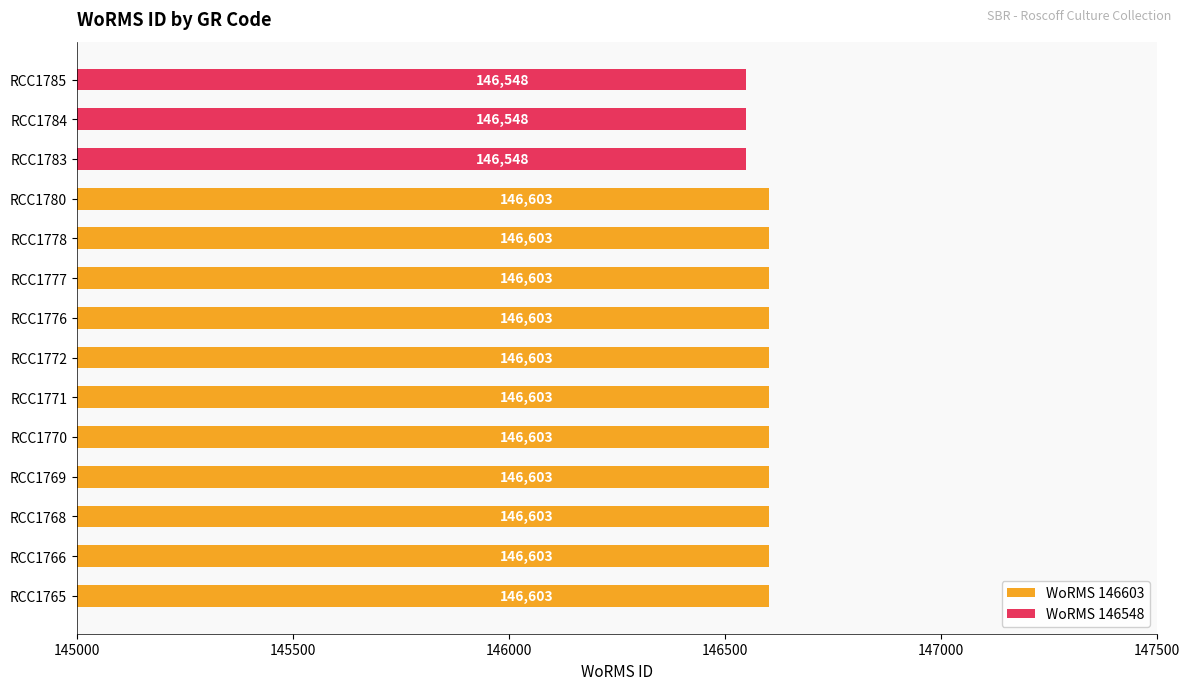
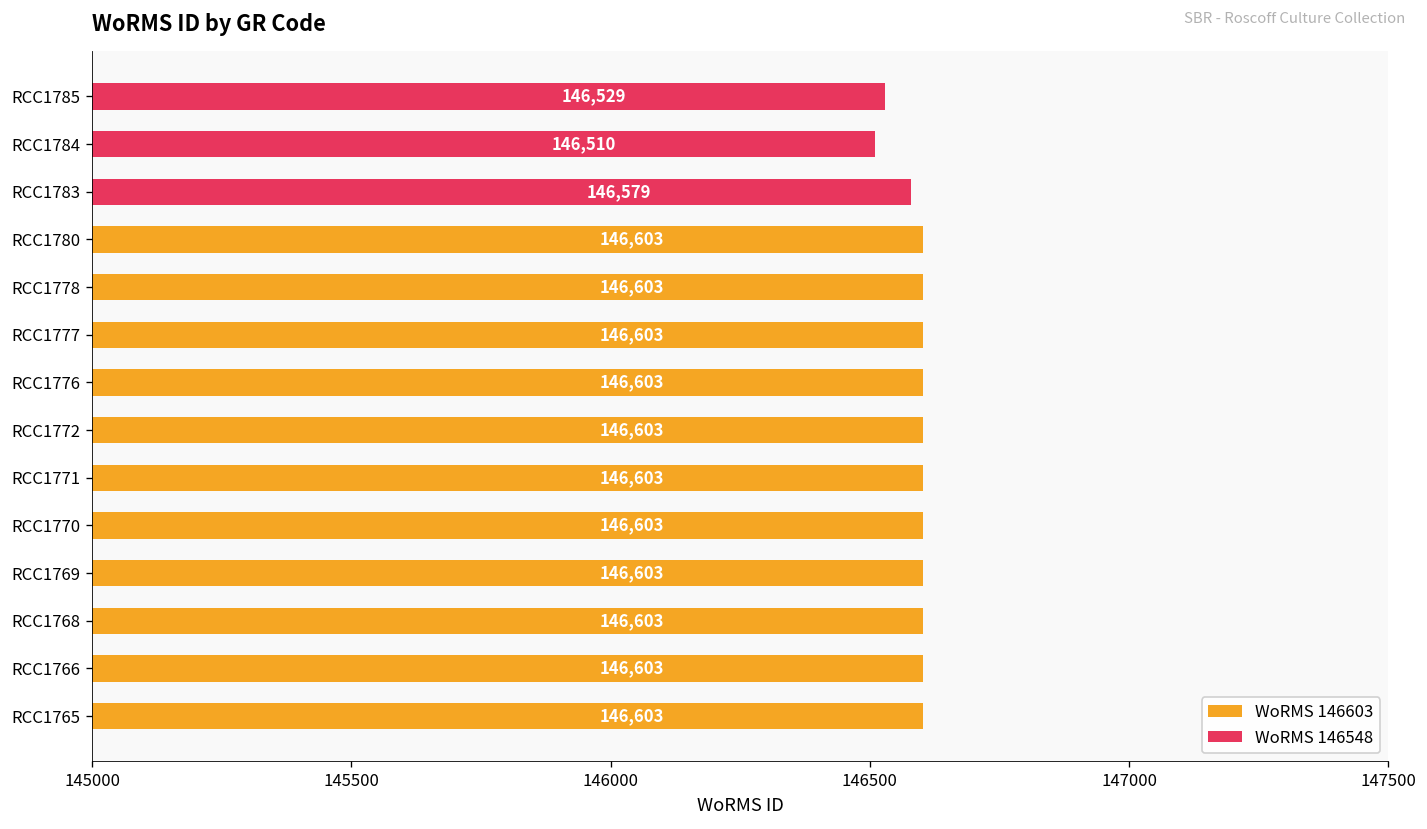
RCC1785: 146,548 -> 146,529
RCC1784: 146,548 -> 146,510
RCC1783: 146,548 -> 146,579
